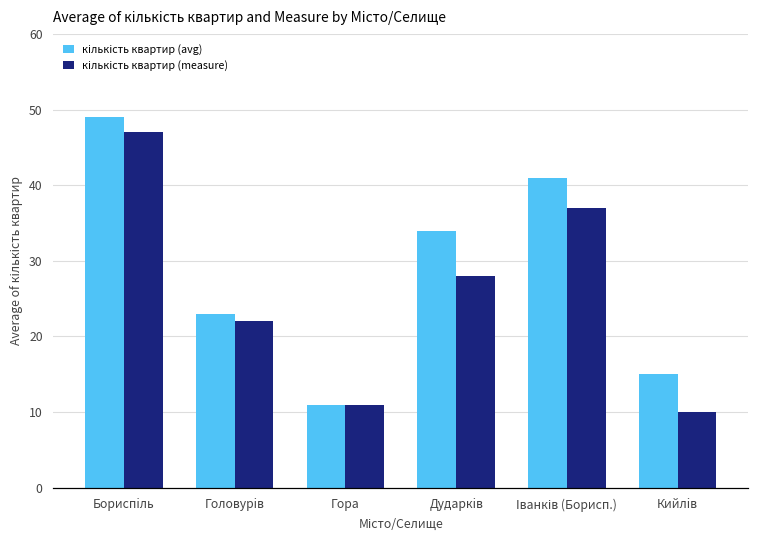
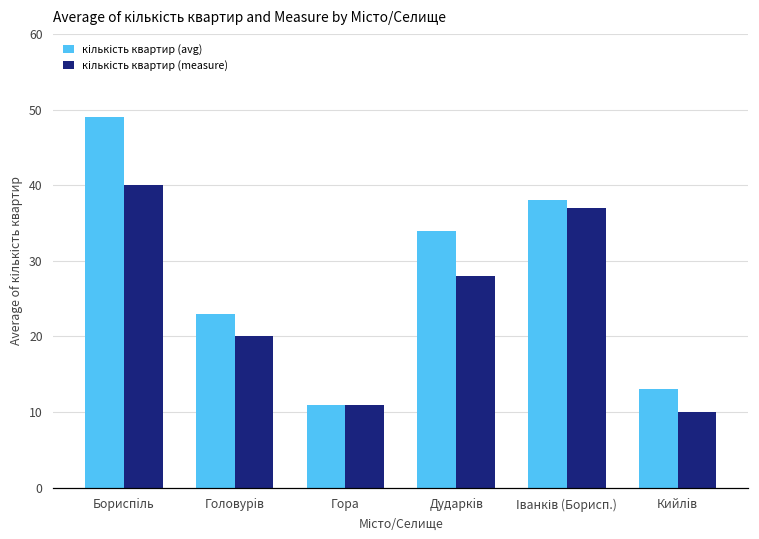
кількість квартир (measure), Бориспiль: 47 -> 40
кількість квартир (measure), Головурiв: 22 -> 20
кількість квартир (avg), Іванків (Борисп.): 41 -> 38
кількість квартир (avg), Кийлiв: 15 -> 13
